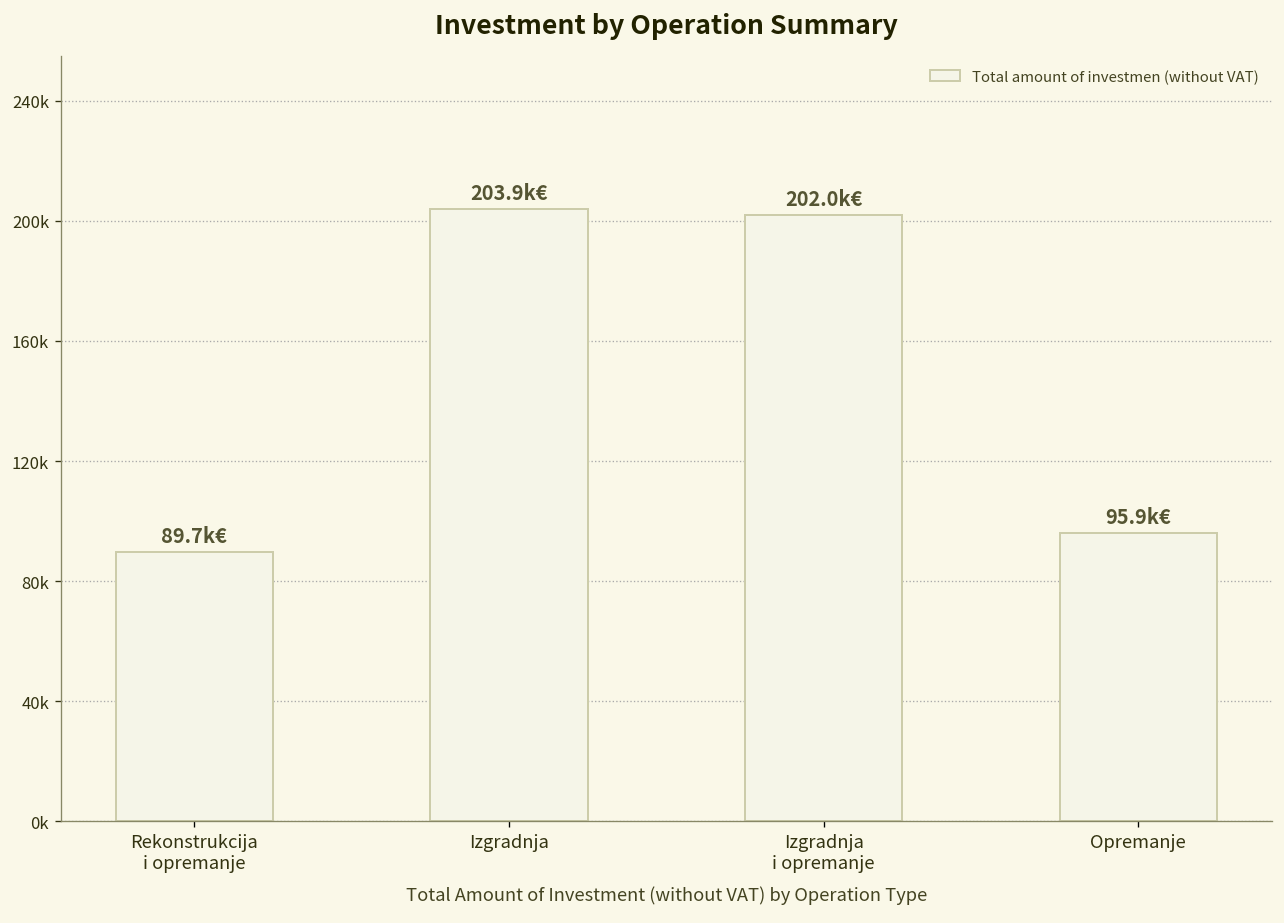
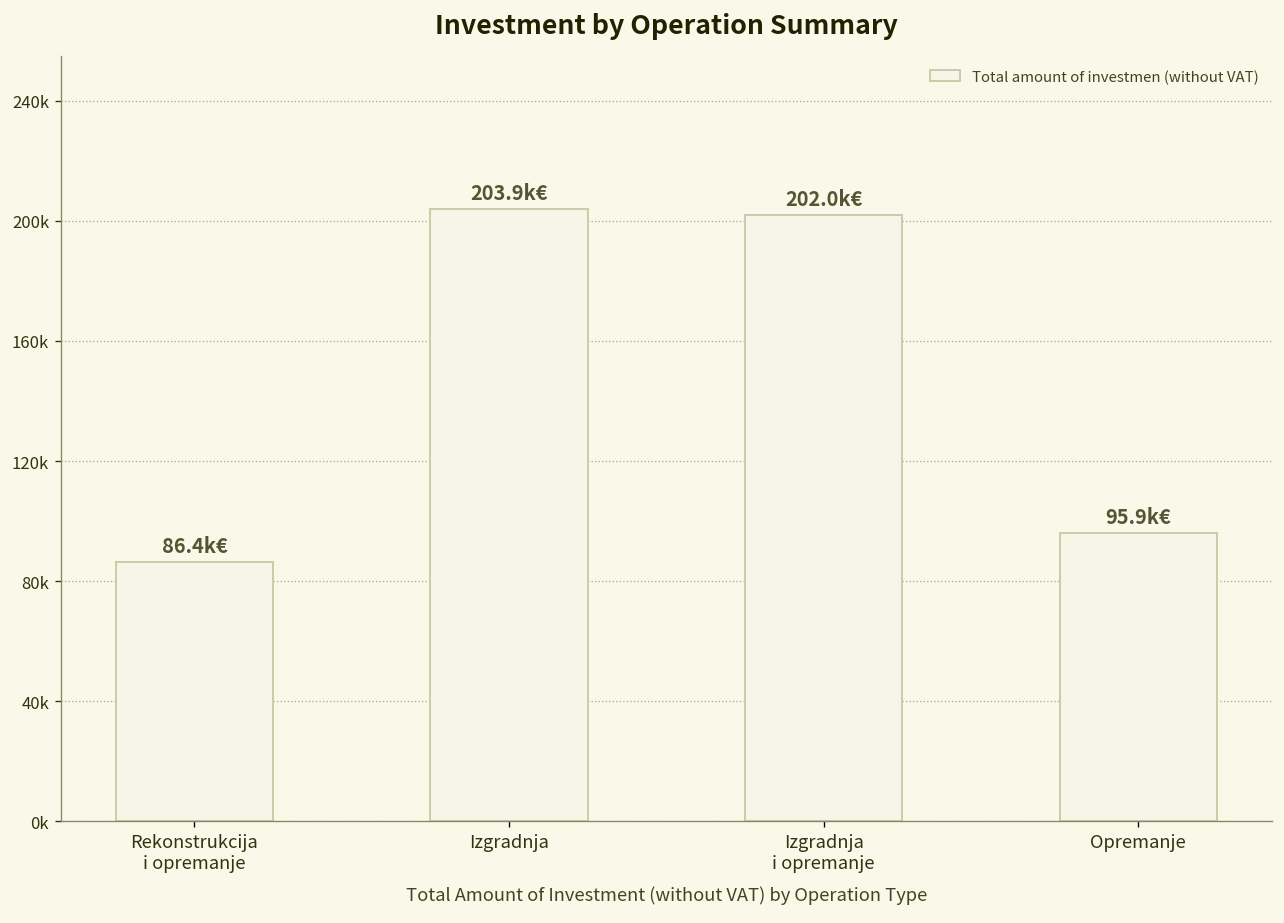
Rekonstrukcija i opremanje: 89.7k€ -> 86.4k€
